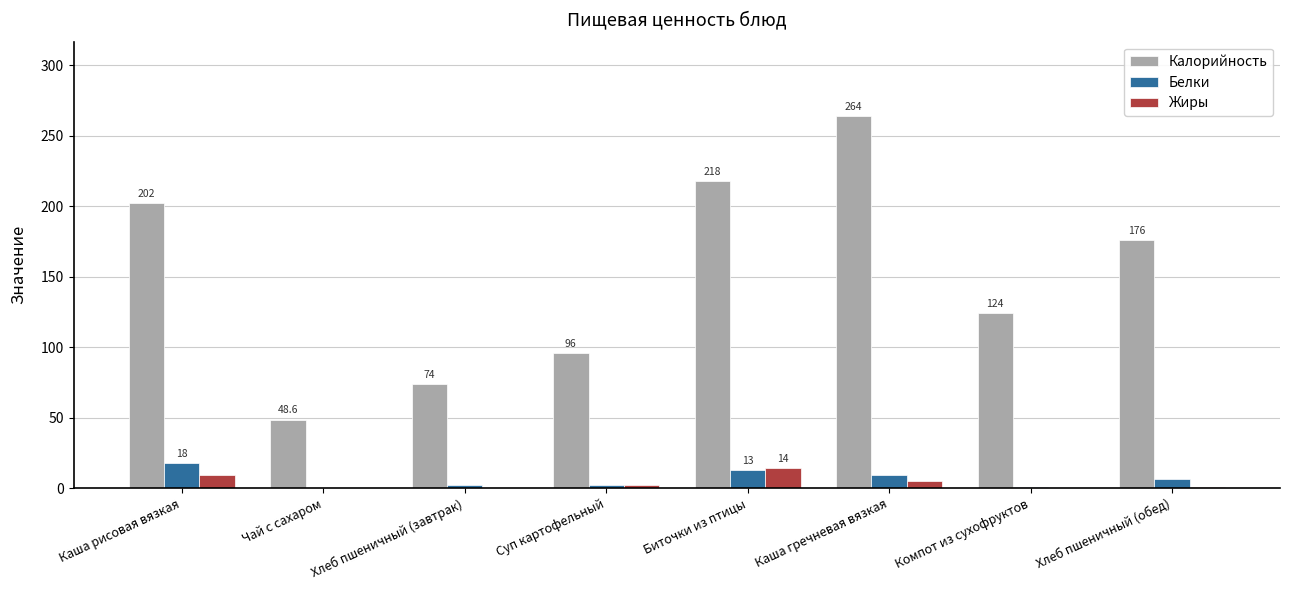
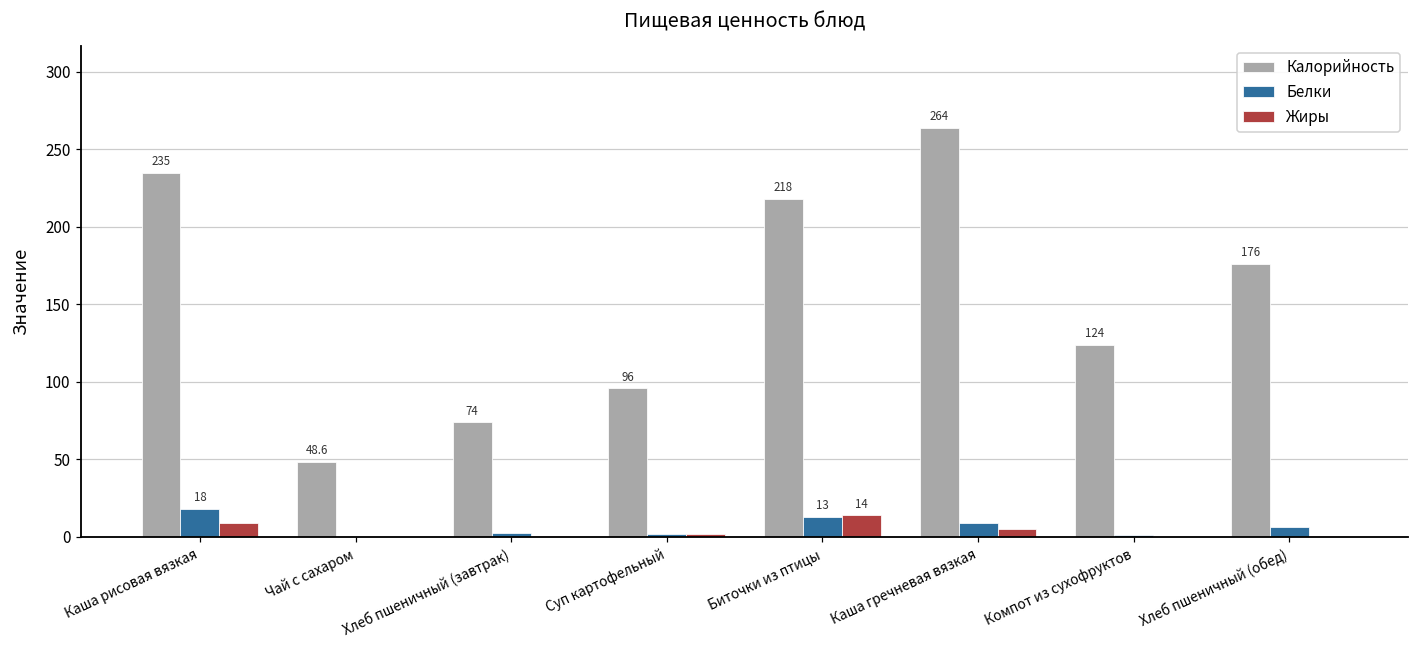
Калорийность, Каша рисовая вязкая: 202 -> 235
